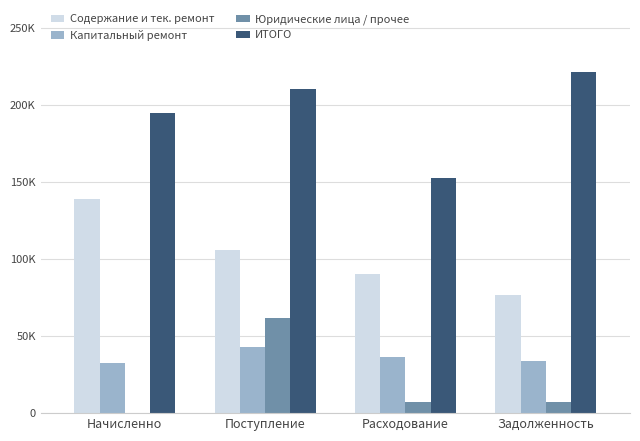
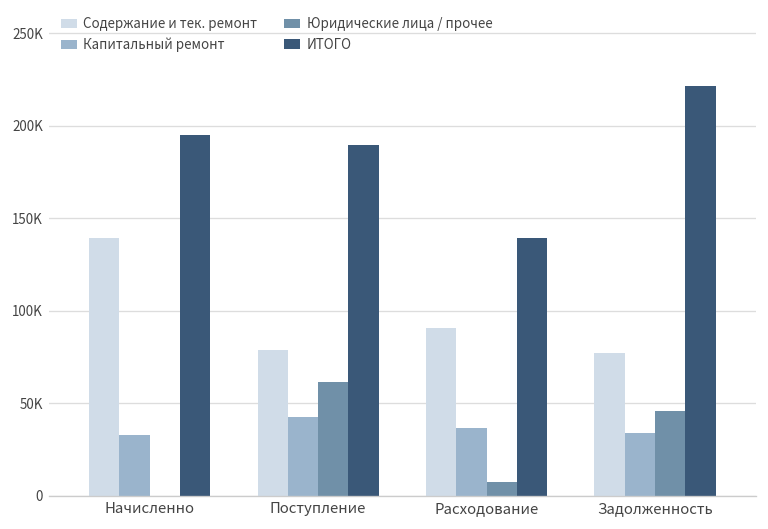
Содержание и тек. ремонт, Поступление: 106000 -> 79000
ИТОГО, Поступление: 210000 -> 190000
ИТОГО, Расходование: 152000 -> 139000
Юридические лица / прочее, Задолженность: 8000 -> 46000
